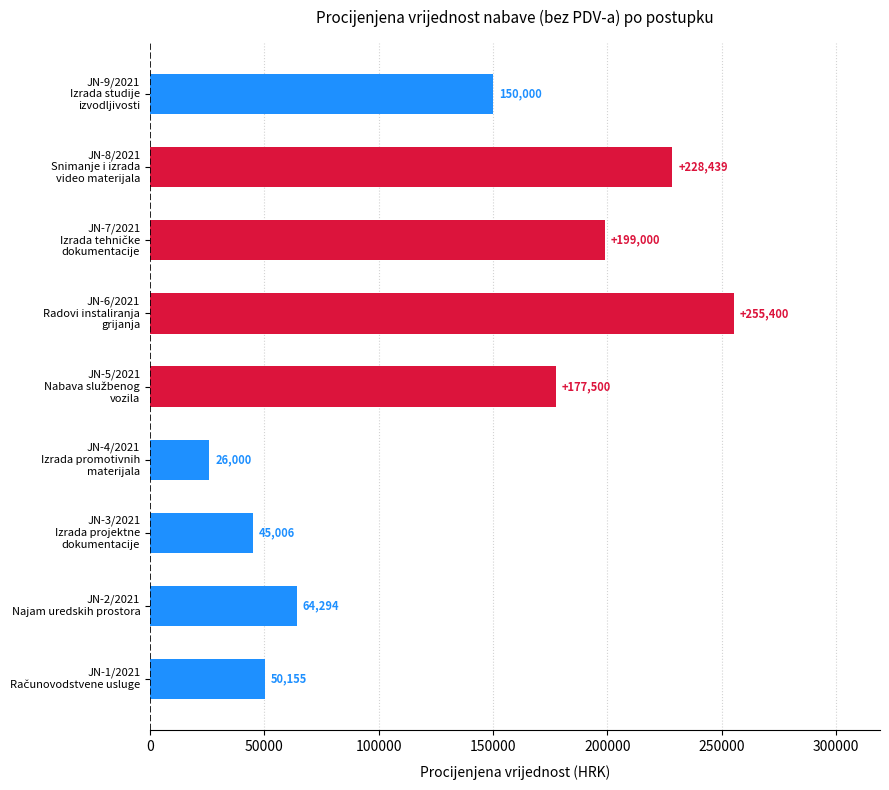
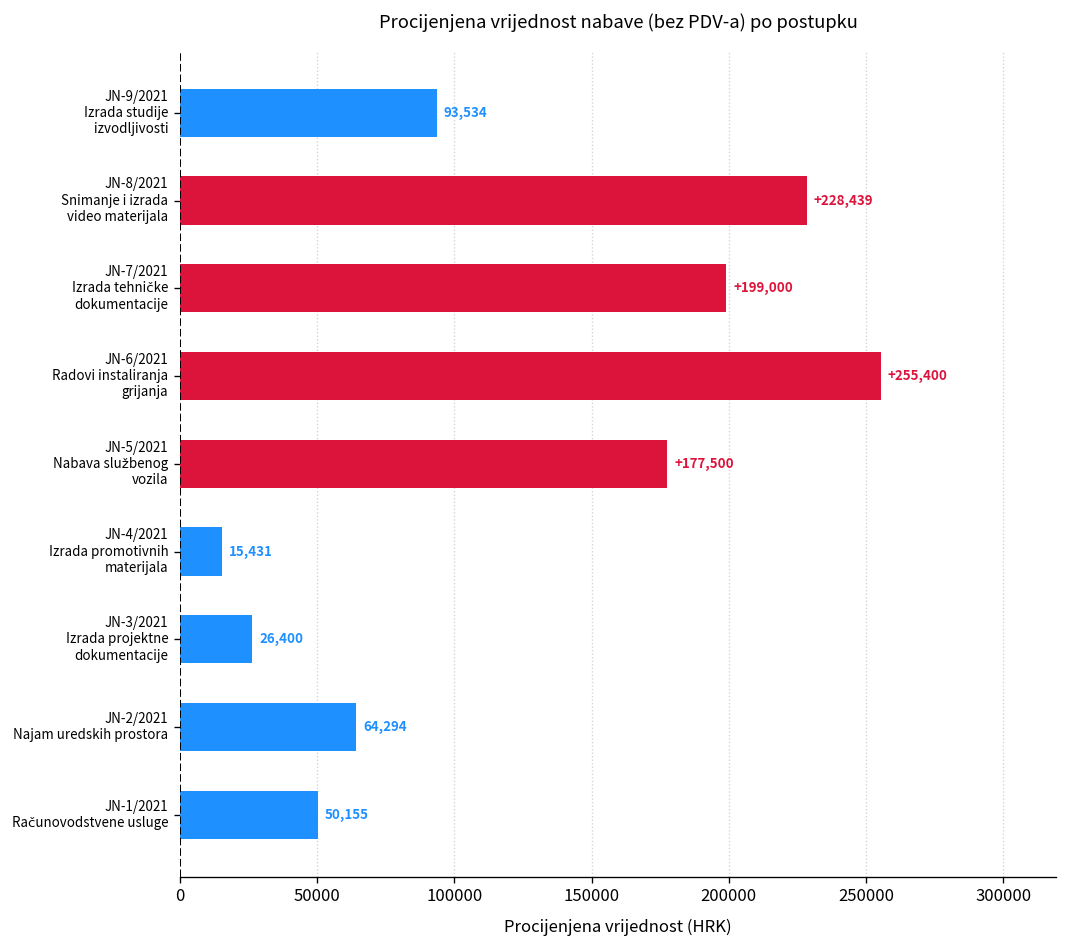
JN-9/2021 Izrada studije izvodljivosti: 150,000 -> 93,534
JN-4/2021 Izrada promotivnih materijala: 26,000 -> 15,431
JN-3/2021 Izrada projektne dokumentacije: 45,006 -> 26,400
